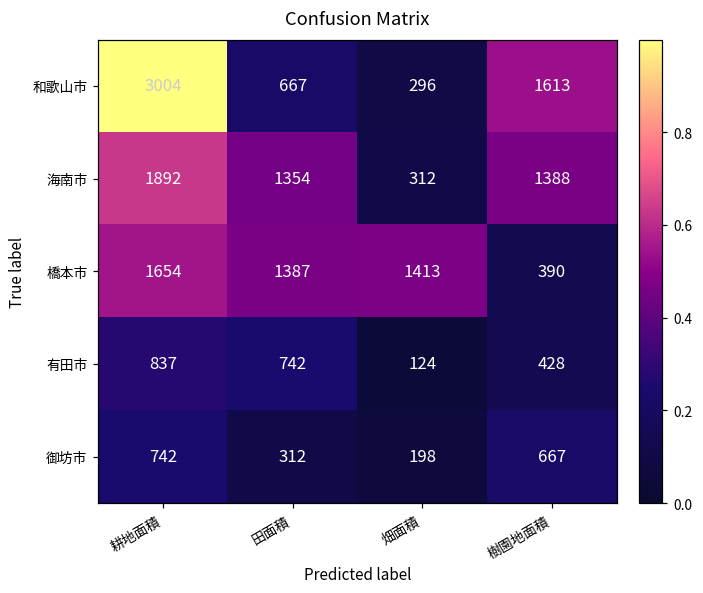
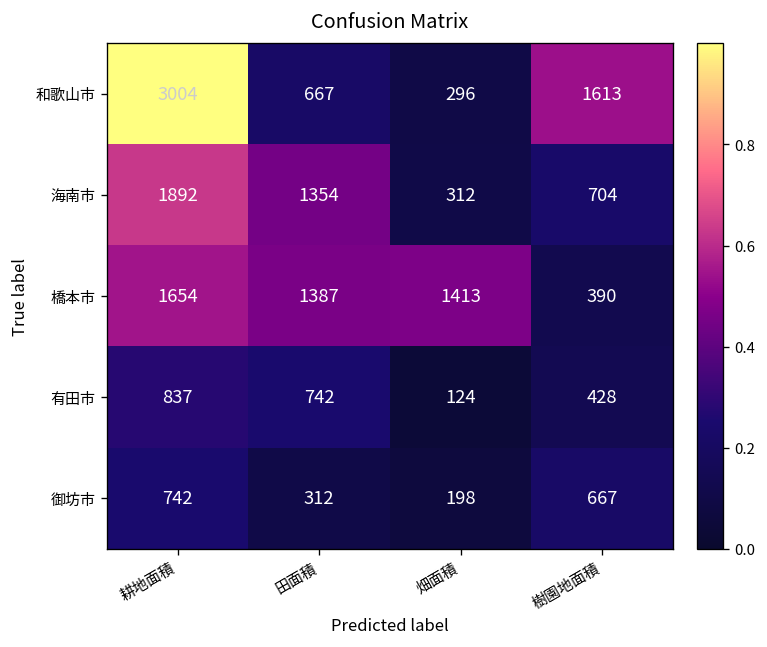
海南市, 樹園地面積: 1388 -> 704
